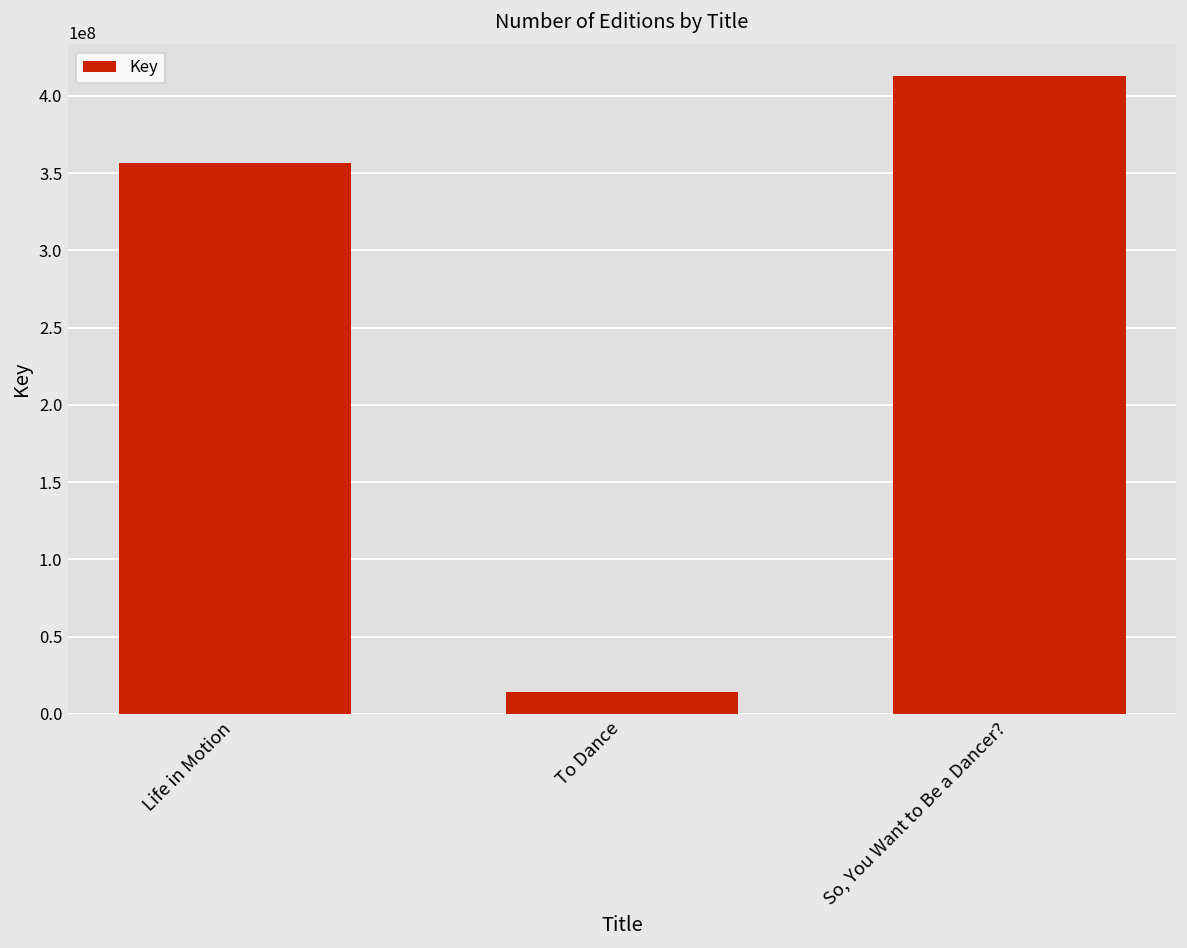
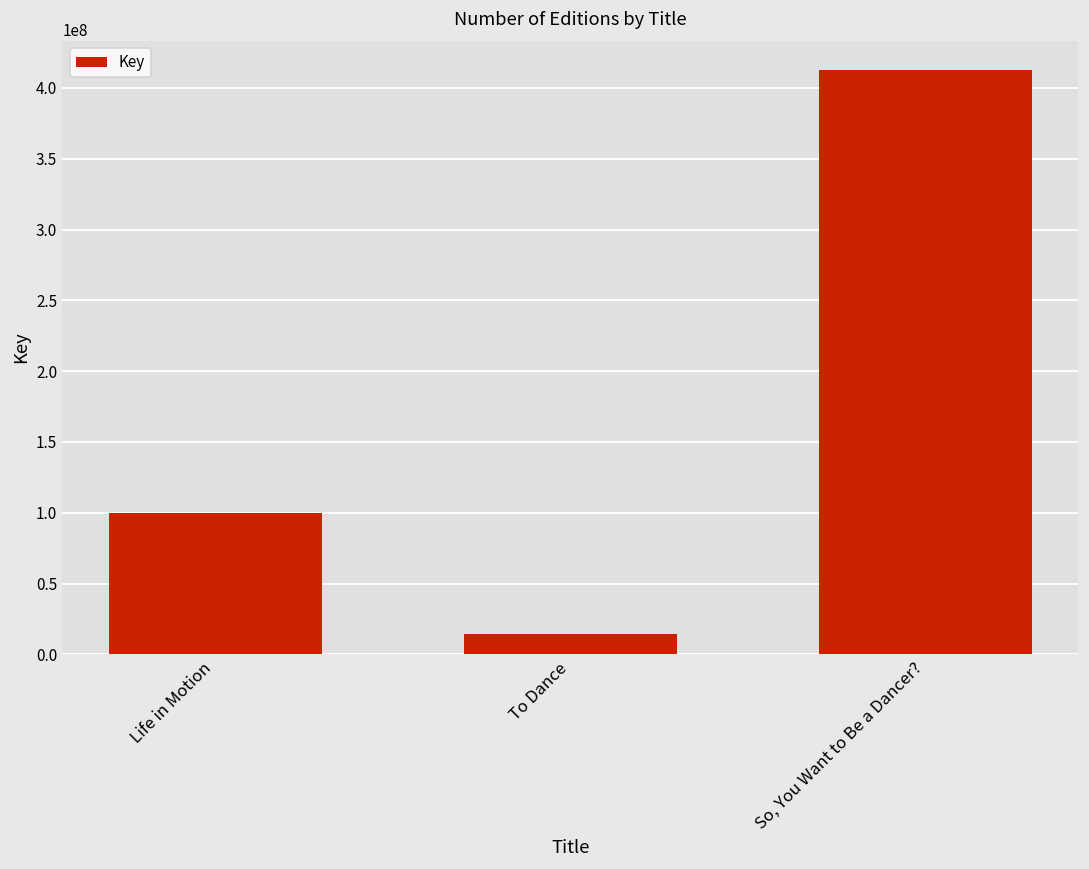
Life in Motion: 357000000 -> 100000000
